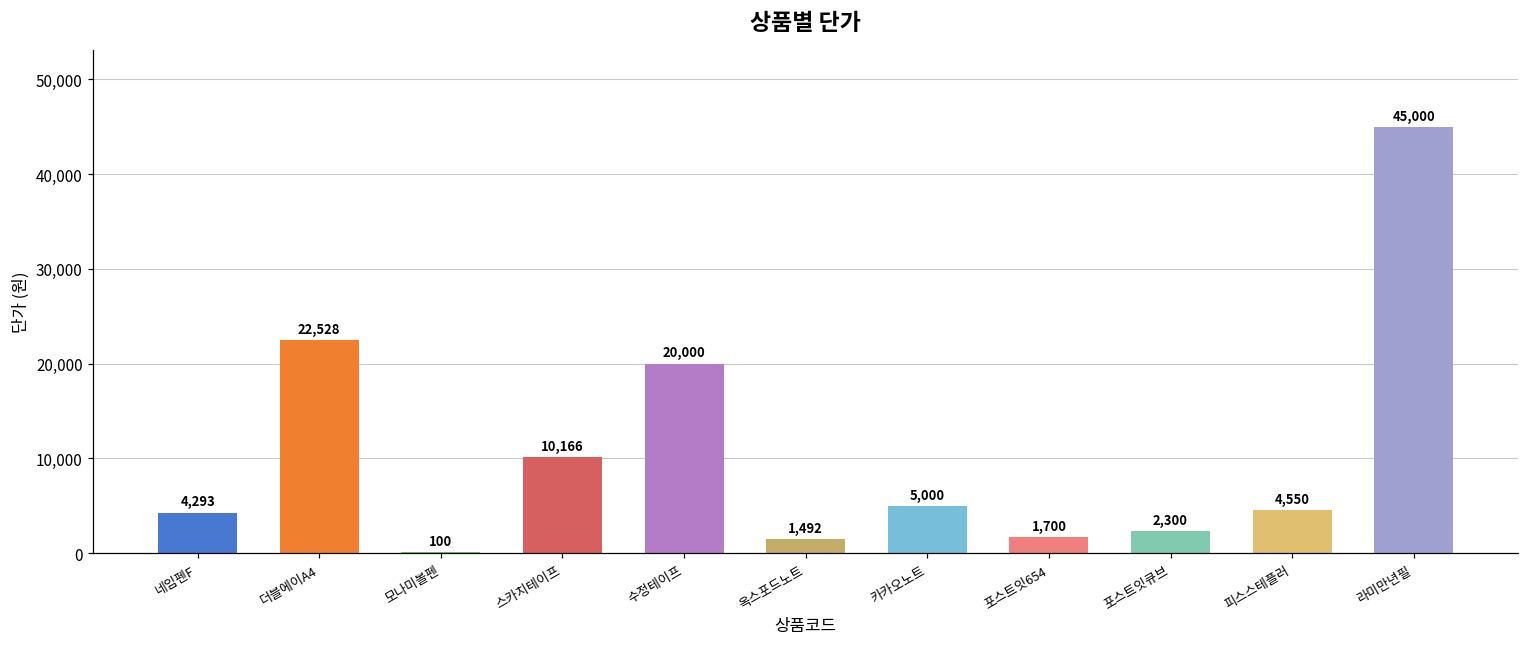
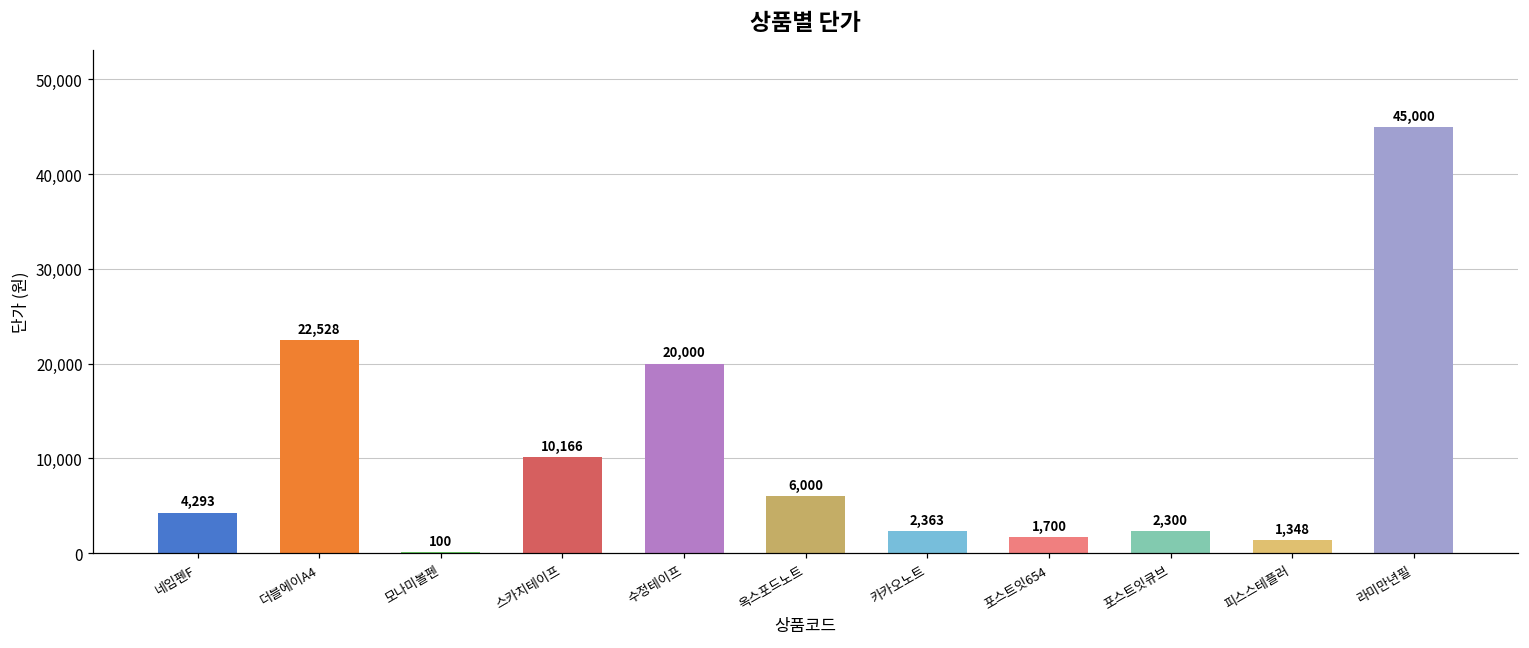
옥스포드노트: 1,492 -> 6,000
카카오노트: 5,000 -> 2,363
피스스테플러: 4,550 -> 1,348
